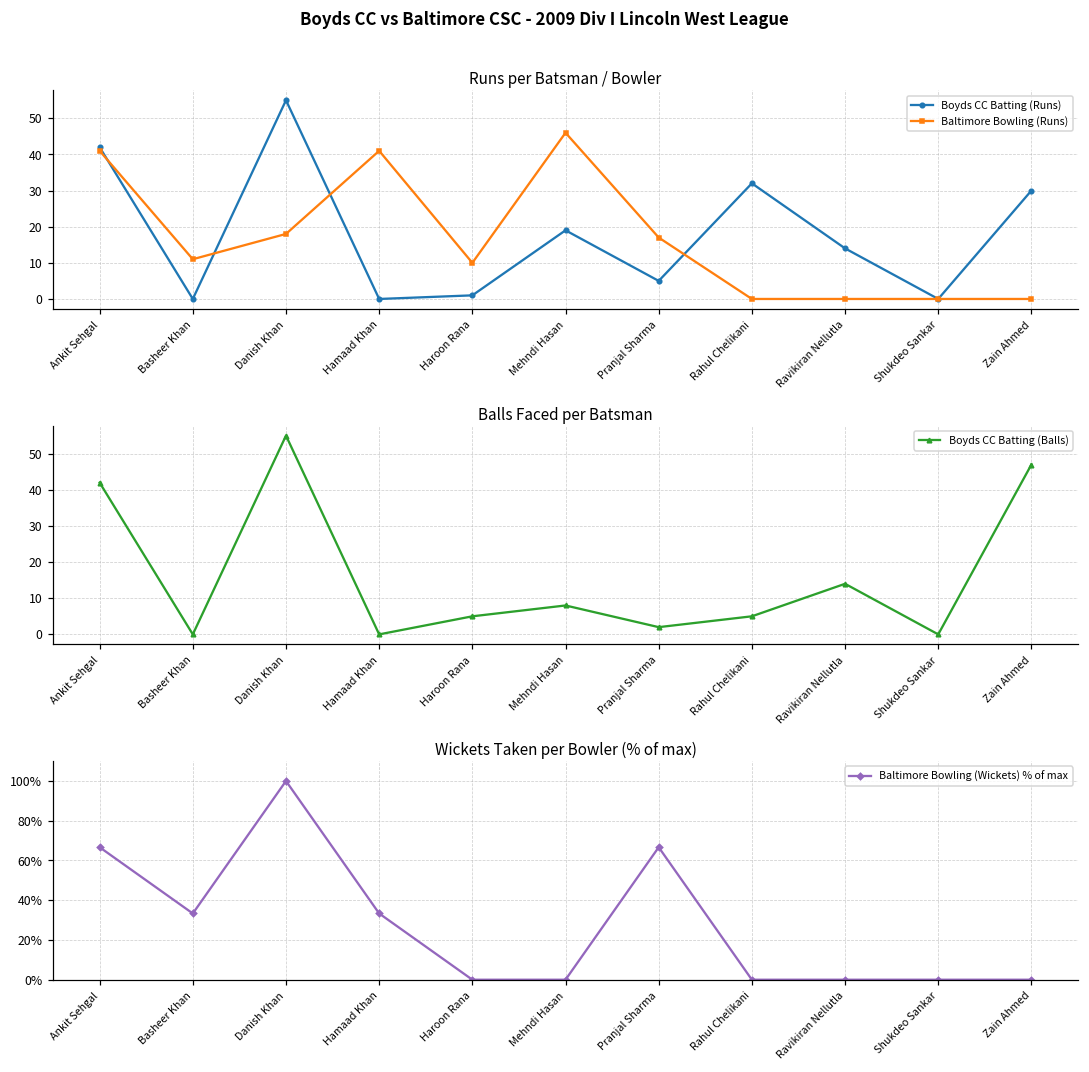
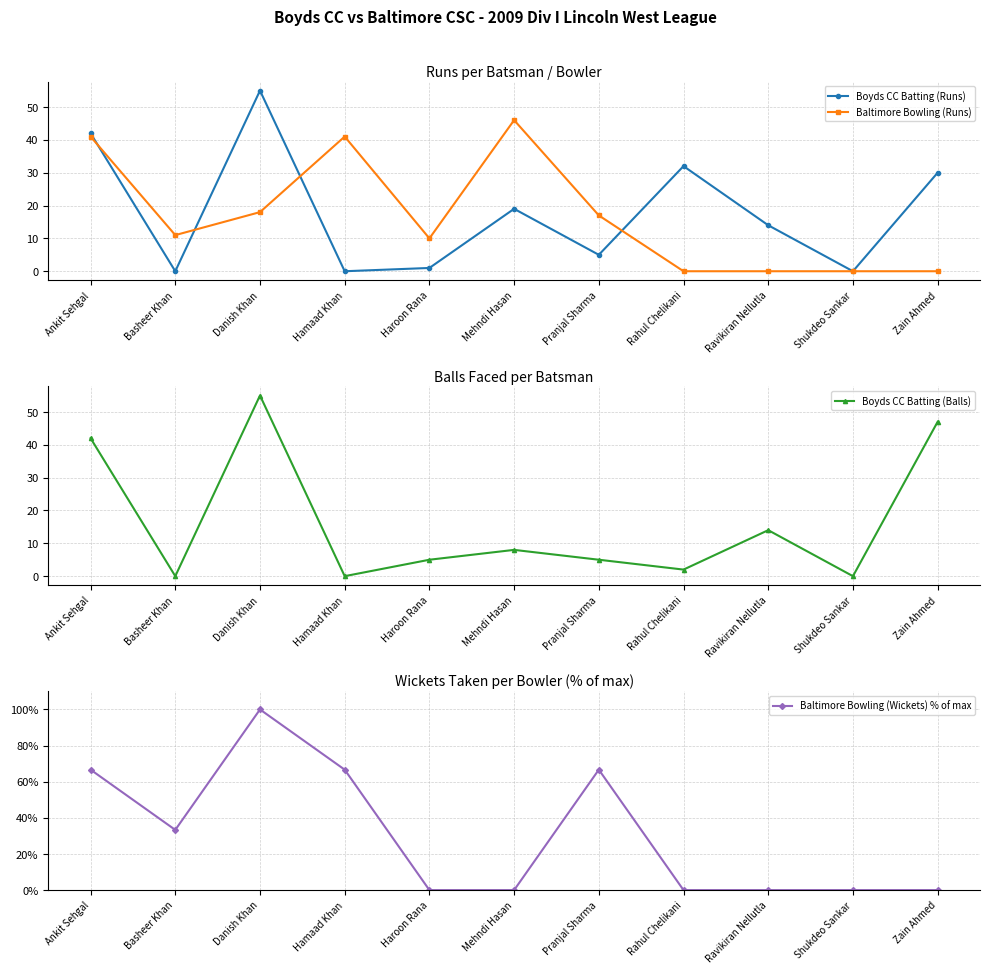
Balls Faced per Batsman, Pranjal Sharma: 2 -> 5
Balls Faced per Batsman, Rahul Chelikani: 5 -> 2
Wickets Taken per Bowler (% of max), Hamaad Khan: 33% -> 67%
